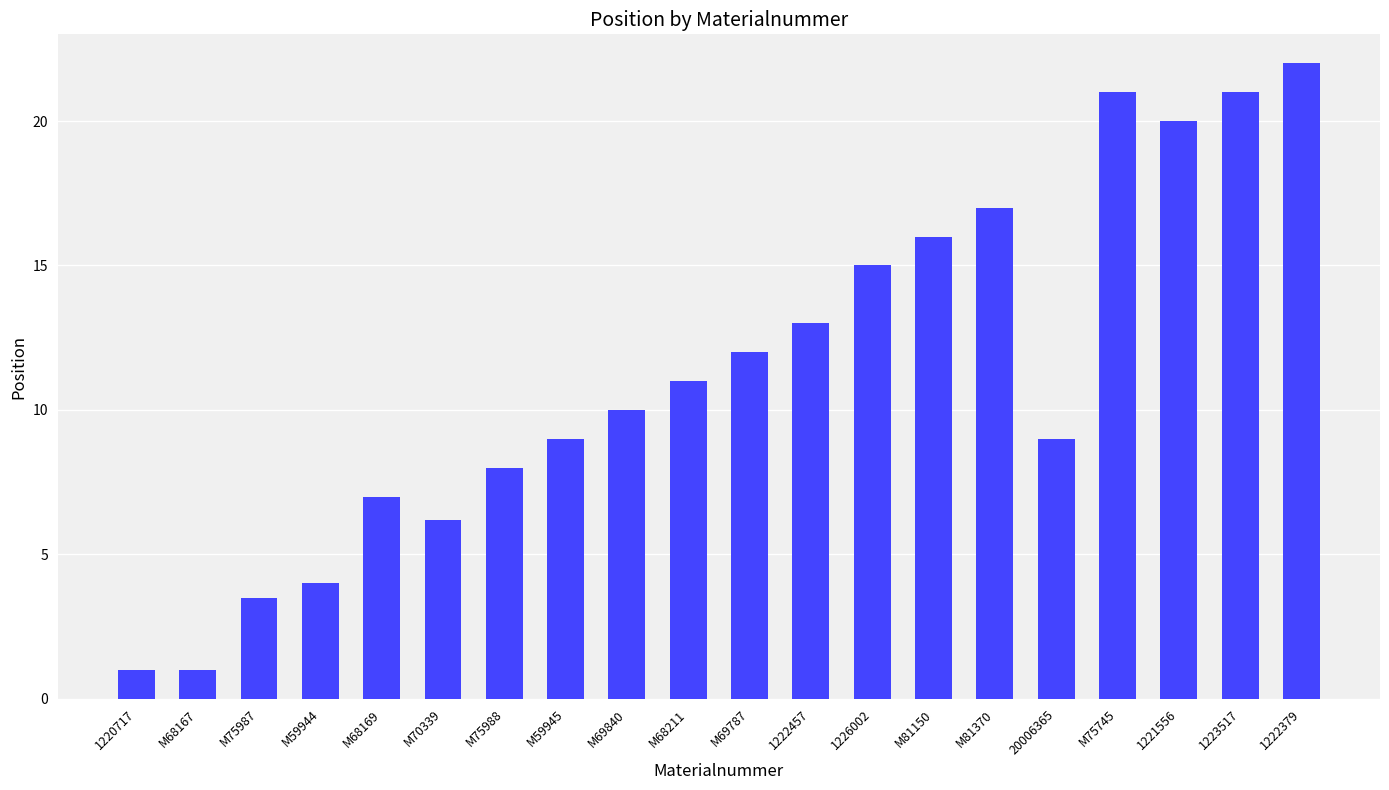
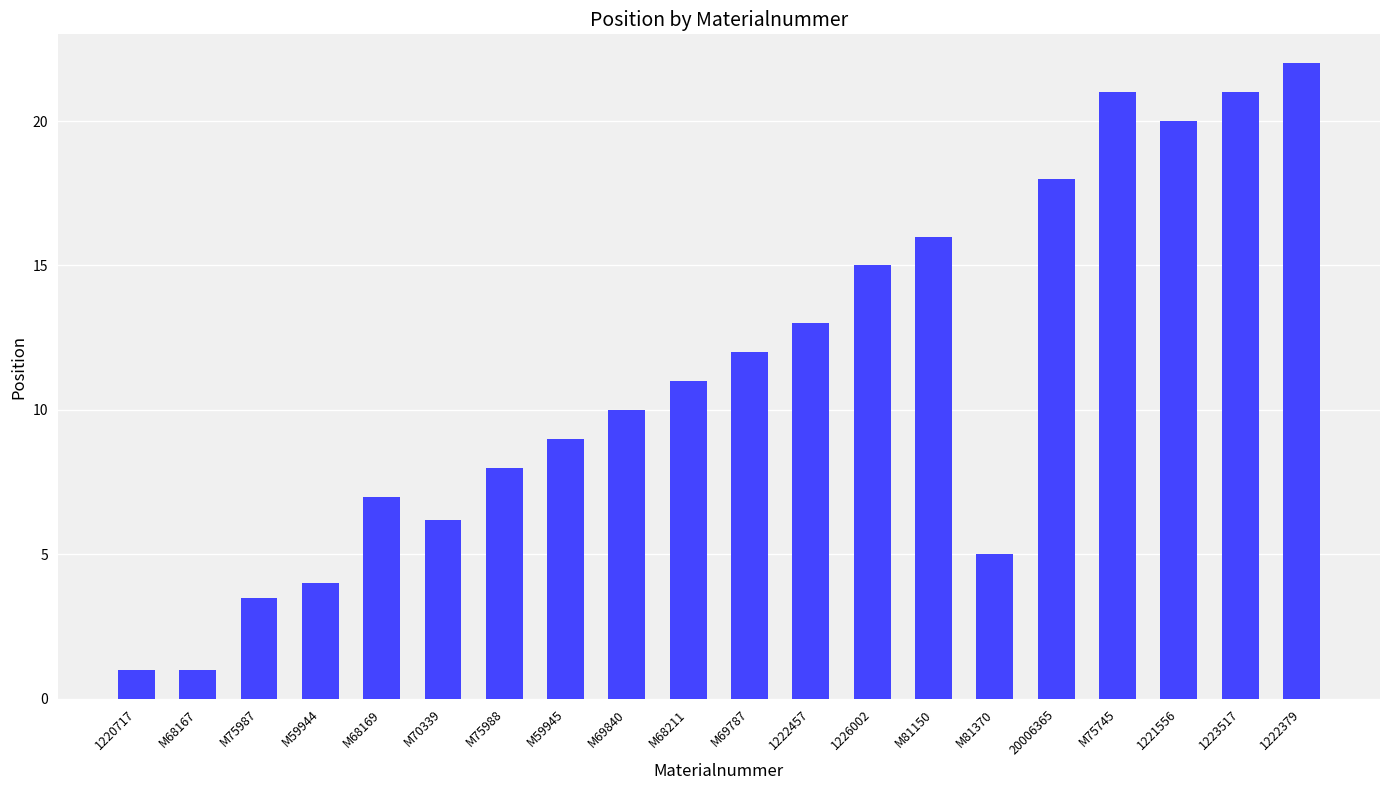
M81370: 17 -> 5
20006365: 9 -> 18
